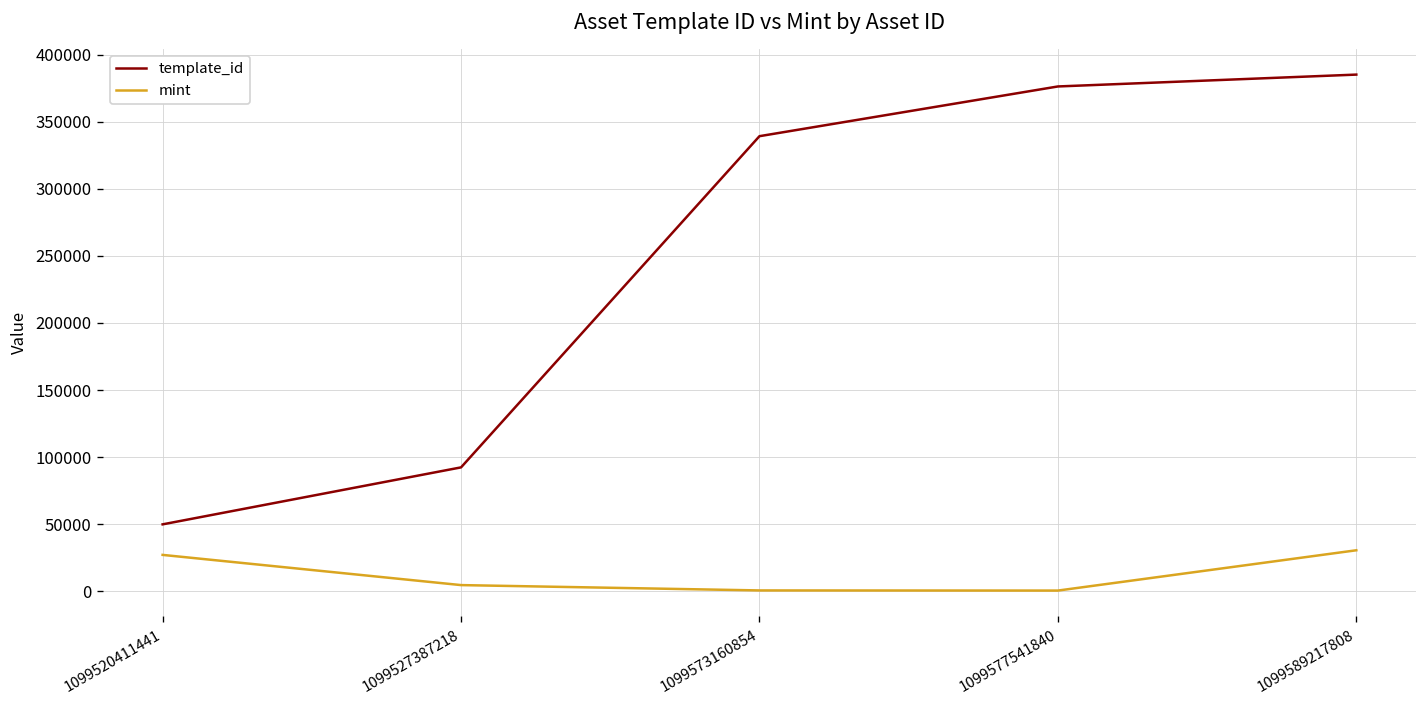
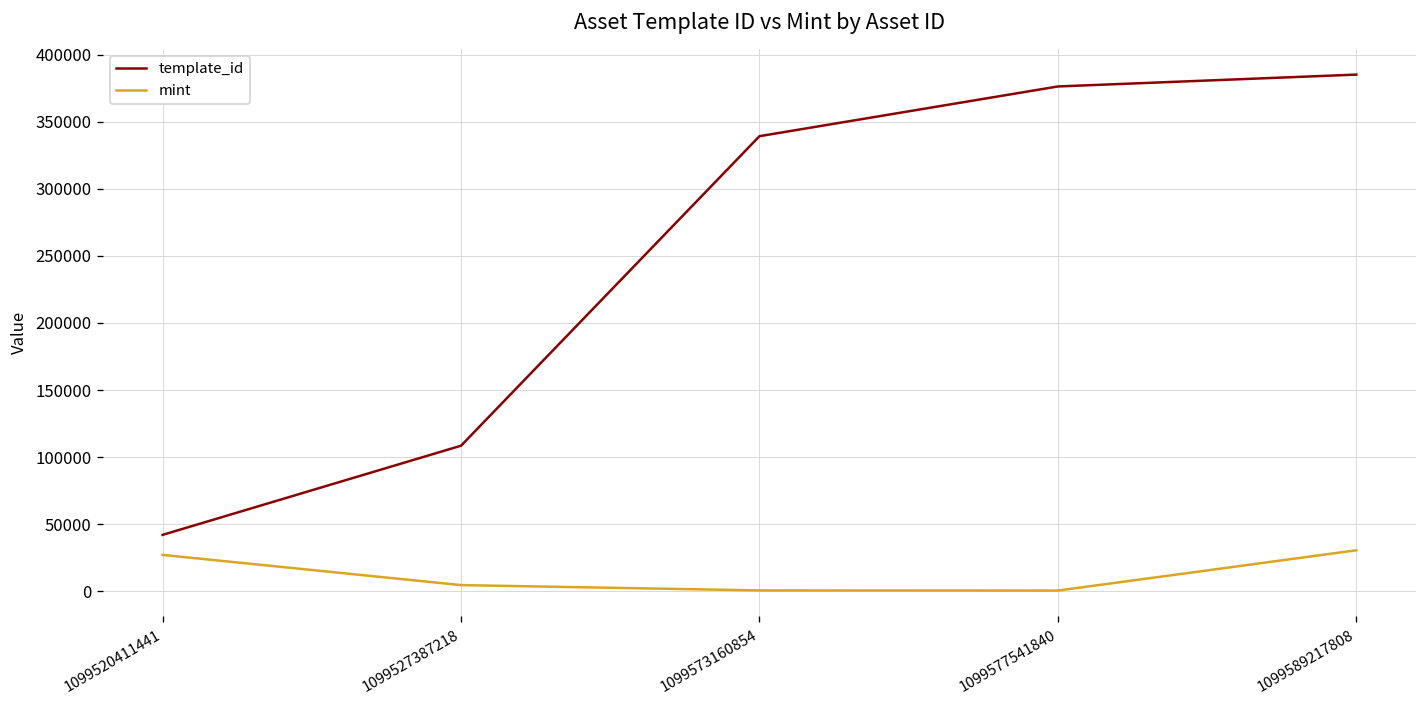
template_id, 1099520411441: 50000 -> 42000
template_id, 1099527387218: 92000 -> 108000
